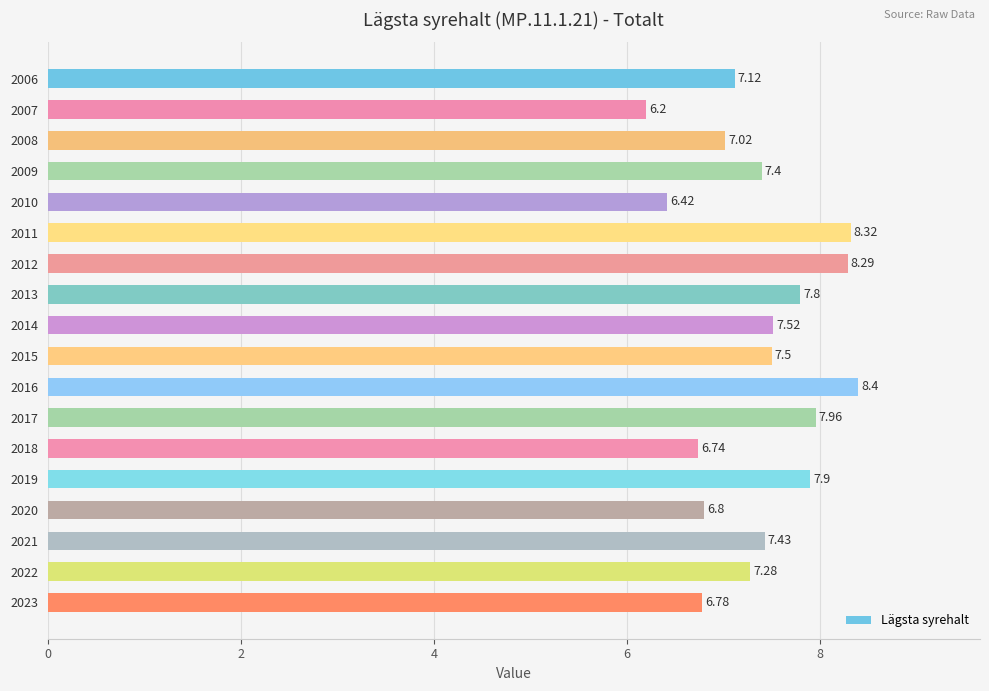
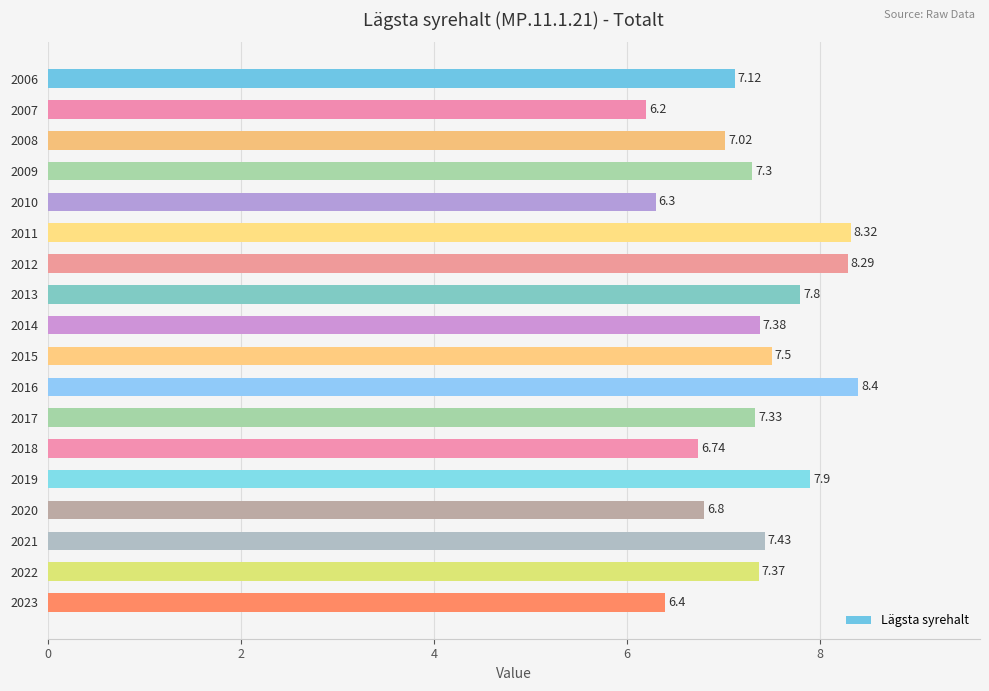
2009: 7.4 -> 7.3
2010: 6.42 -> 6.3
2014: 7.52 -> 7.38
2017: 7.96 -> 7.33
2022: 7.28 -> 7.37
2023: 6.78 -> 6.4
